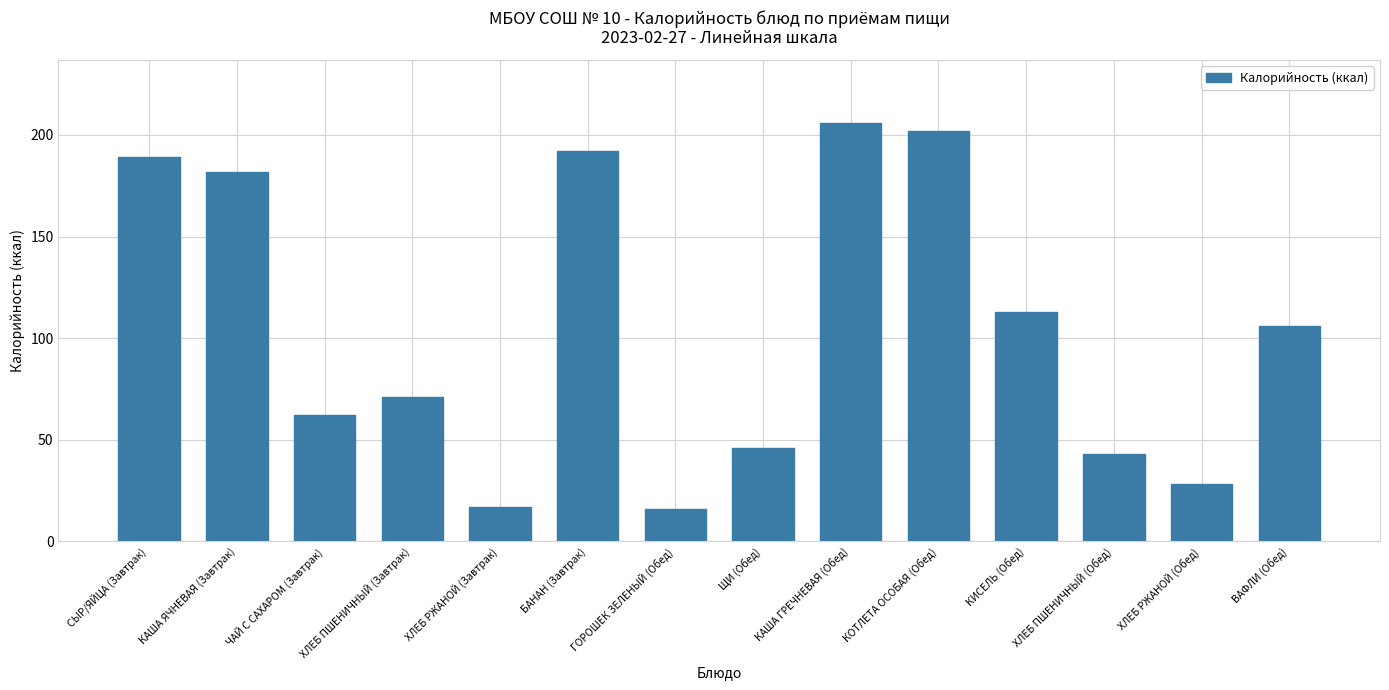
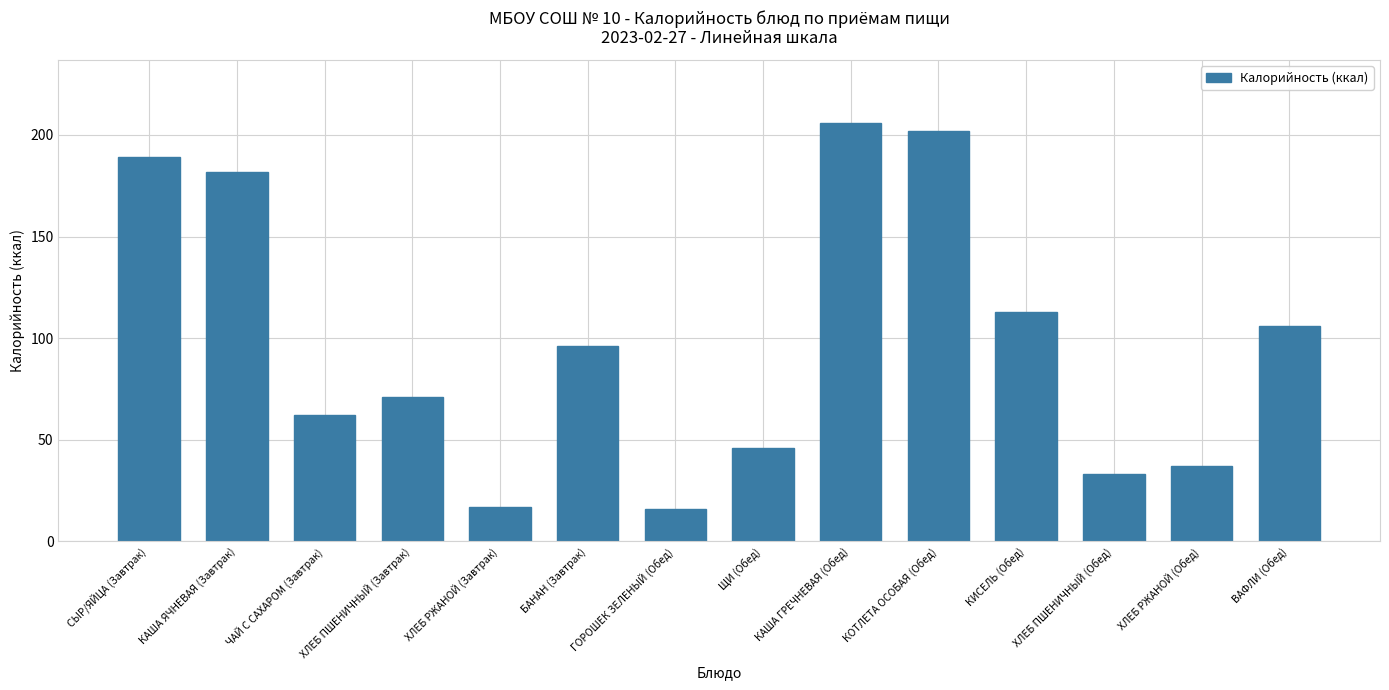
БАНАН (Завтрак): 192 -> 96
ХЛЕБ ПШЕНИЧНЫЙ (Обед): 43 -> 33
ХЛЕБ РЖАНОЙ (Обед): 28 -> 37
